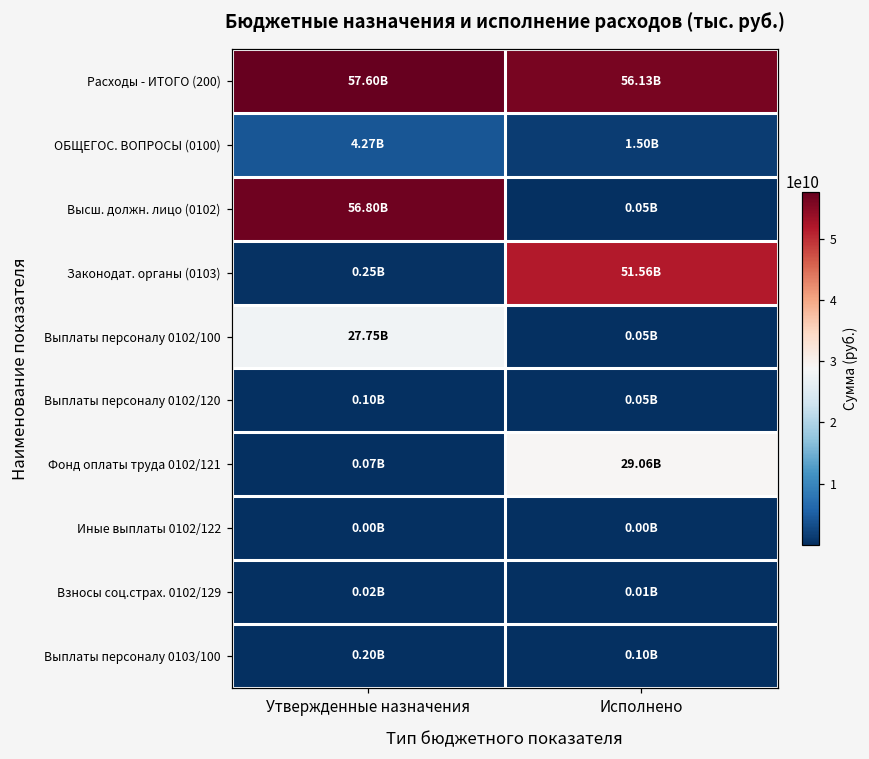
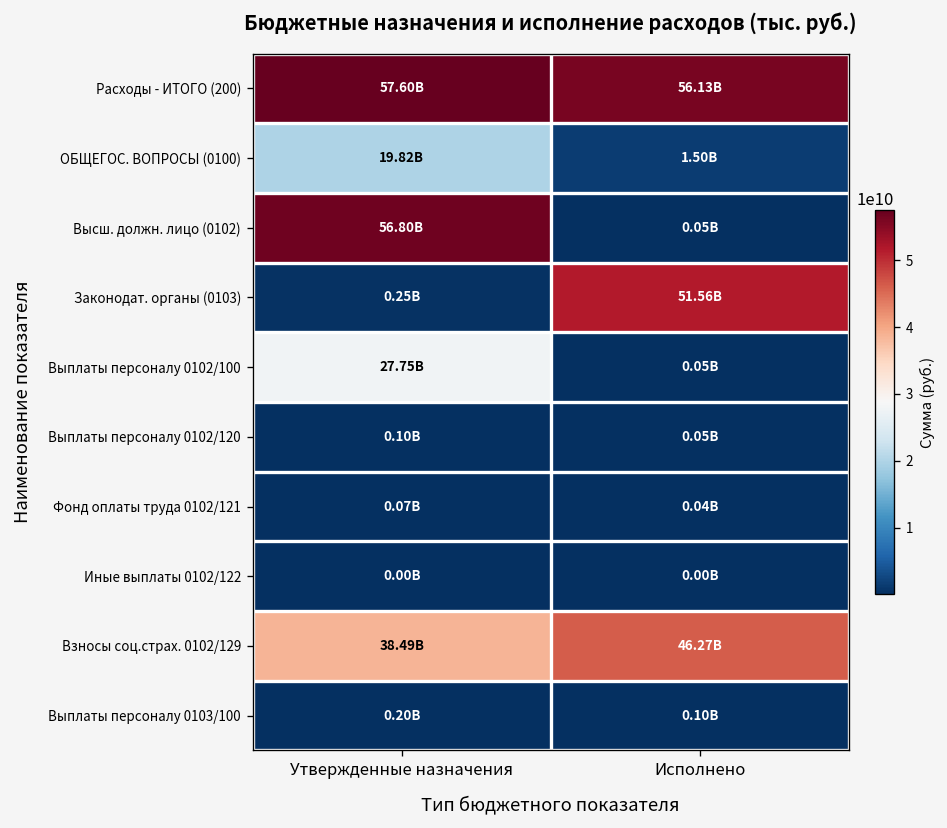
ОБЩЕГОС. ВОПРОСЫ (0100), Утвержденные назначения: 4.27B -> 19.82B
Фонд оплаты труда 0102/121, Исполнено: 29.06B -> 0.04B
Взносы соц.страх. 0102/129, Утвержденные назначения: 0.02B -> 38.49B
Взносы соц.страх. 0102/129, Исполнено: 0.01B -> 46.27B
